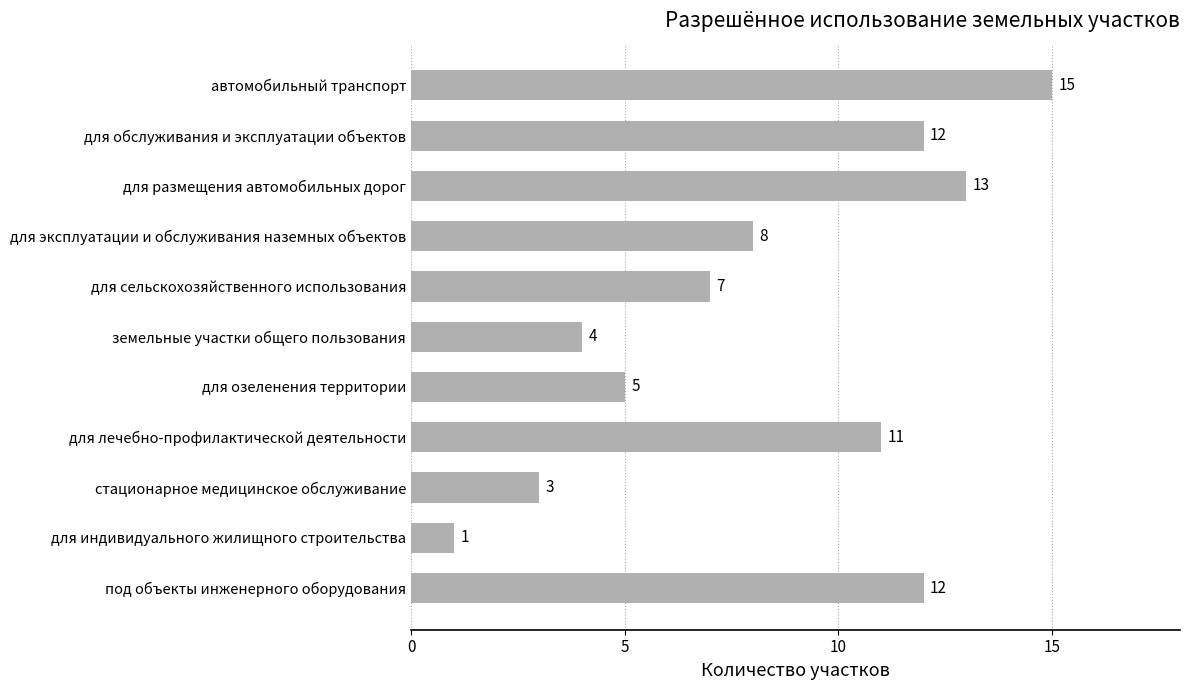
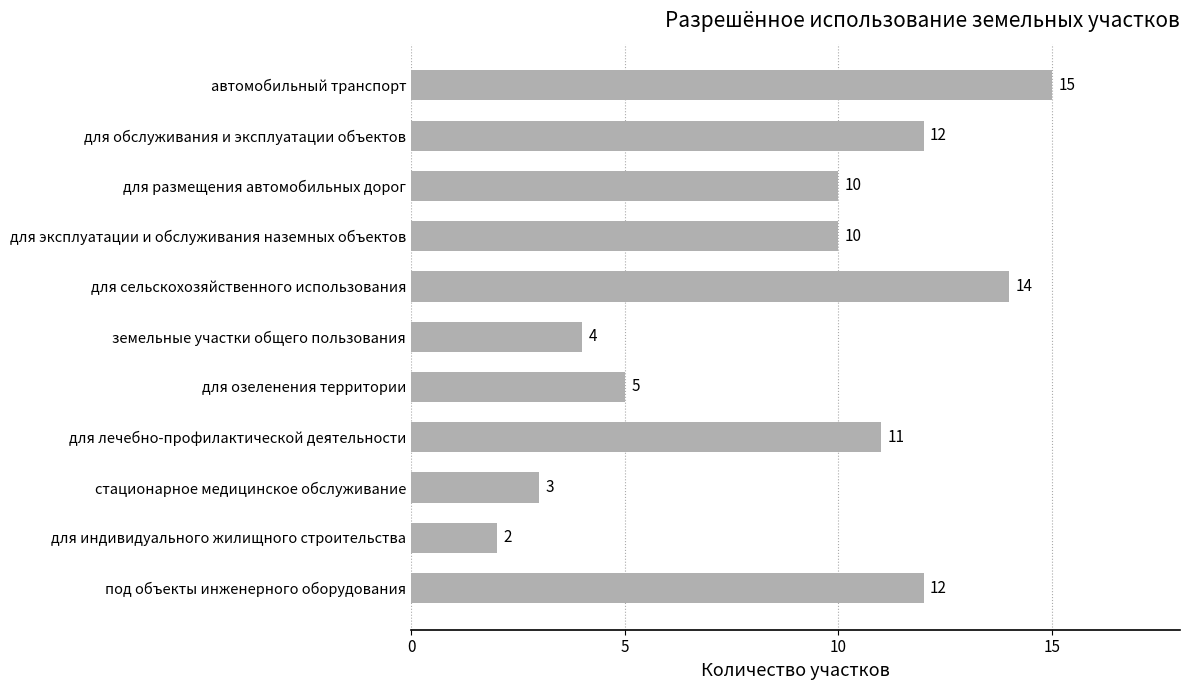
для размещения автомобильных дорог: 13 -> 10
для эксплуатации и обслуживания наземных объектов: 8 -> 10
для сельскохозяйственного использования: 7 -> 14
для индивидуального жилищного строительства: 1 -> 2
